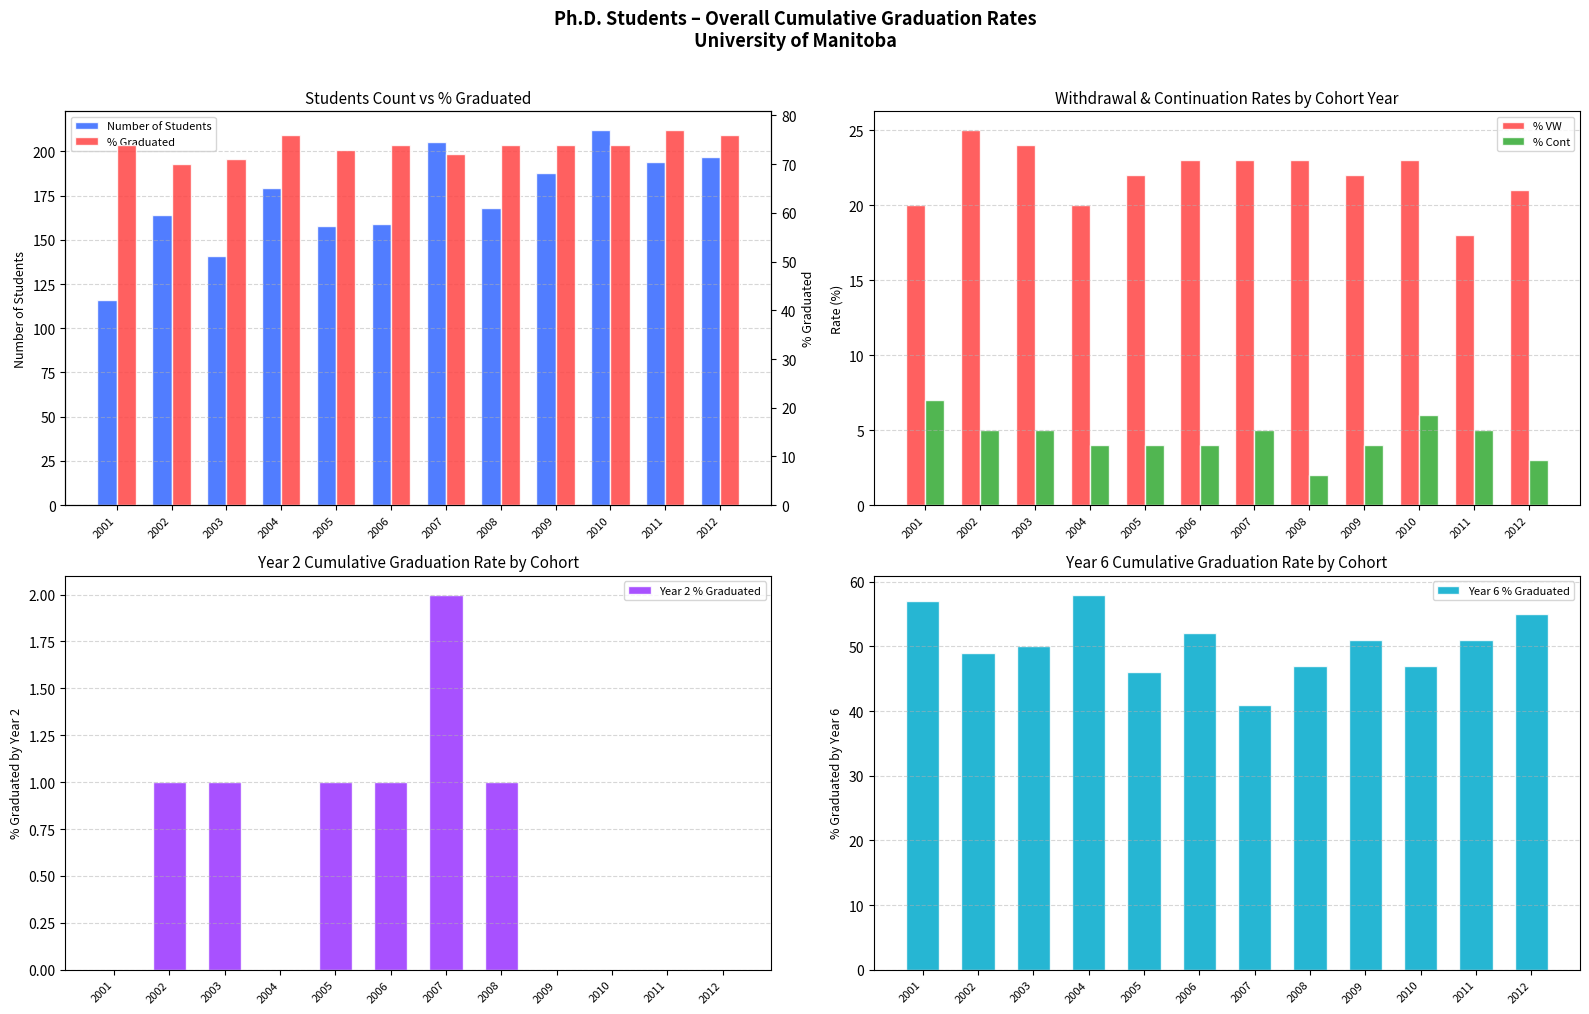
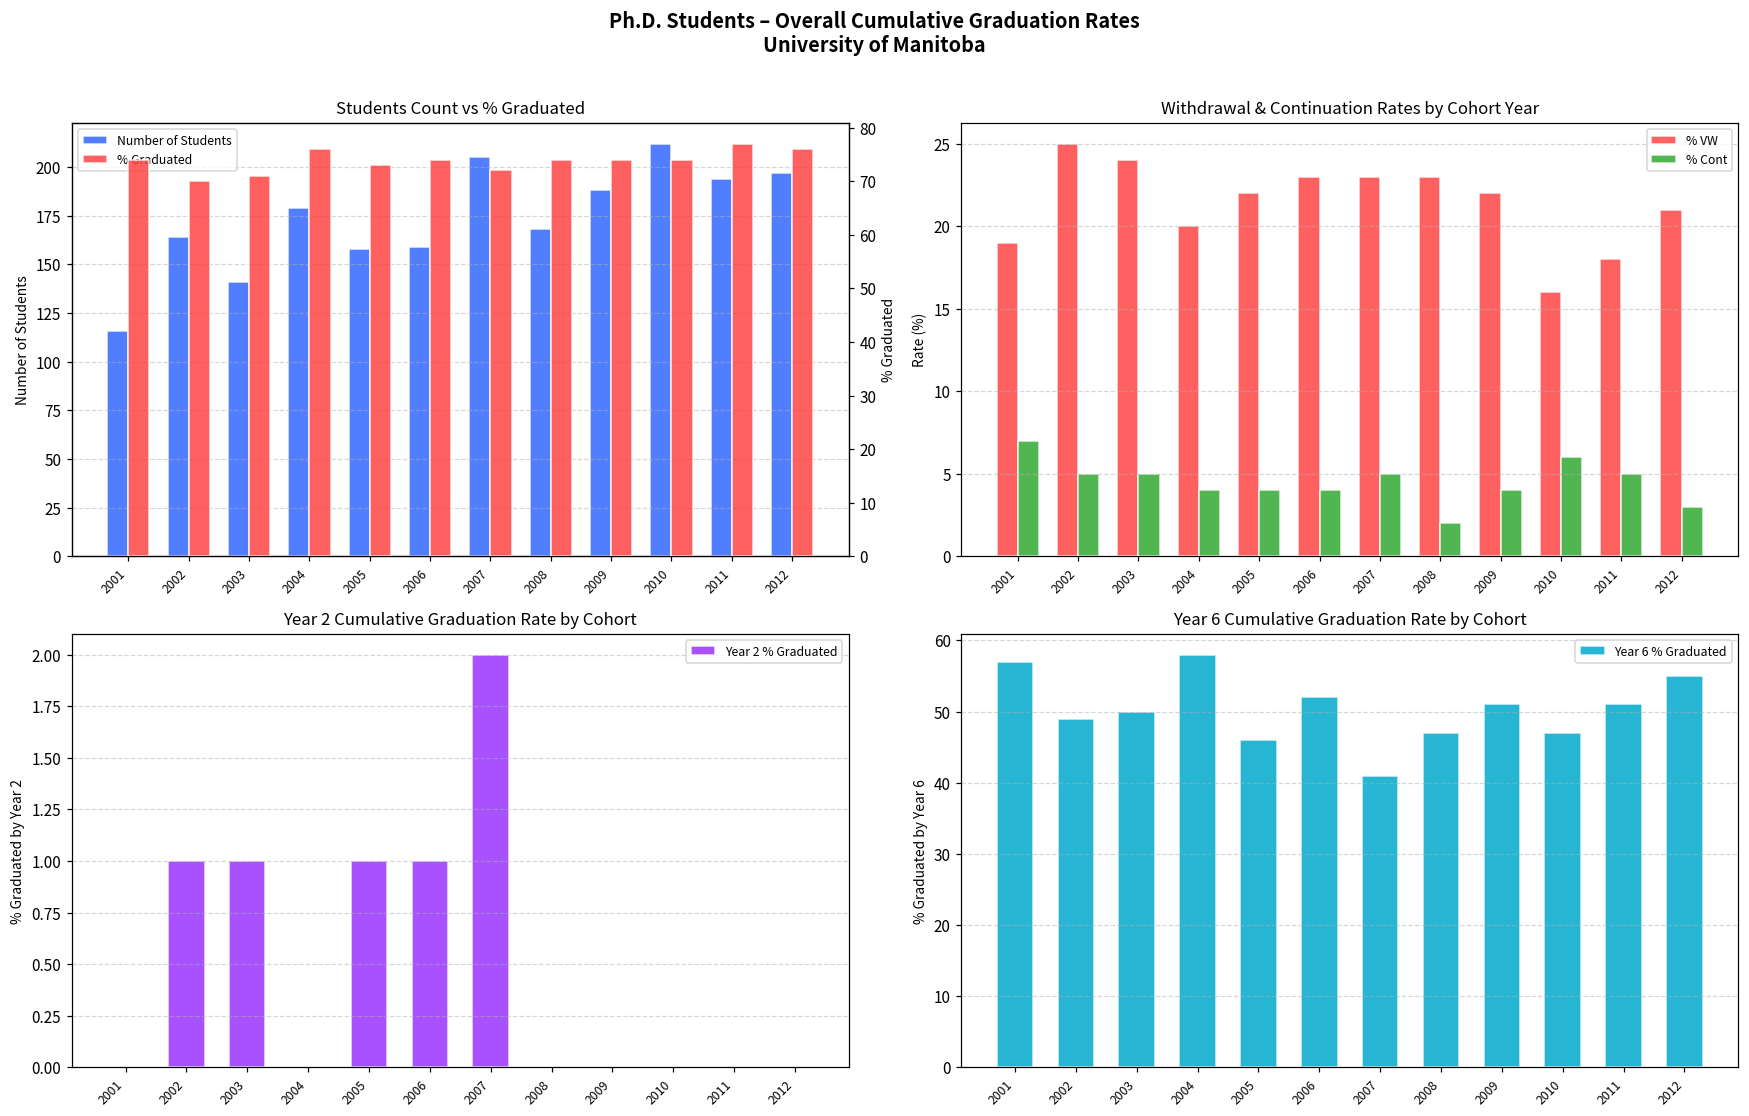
Withdrawal & Continuation Rates by Cohort Year, % VW, 2001: 20 -> 19
Withdrawal & Continuation Rates by Cohort Year, % VW, 2010: 23 -> 16
Year 2 Cumulative Graduation Rate by Cohort, 2008: 1 -> 0
